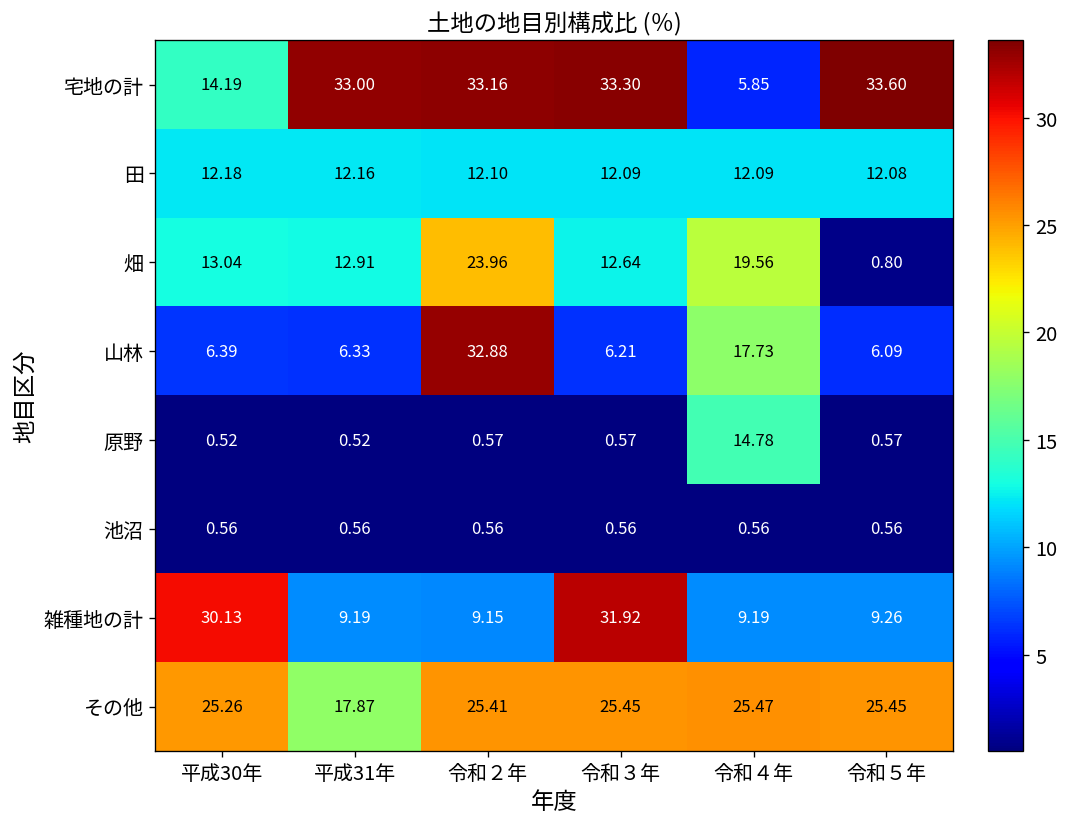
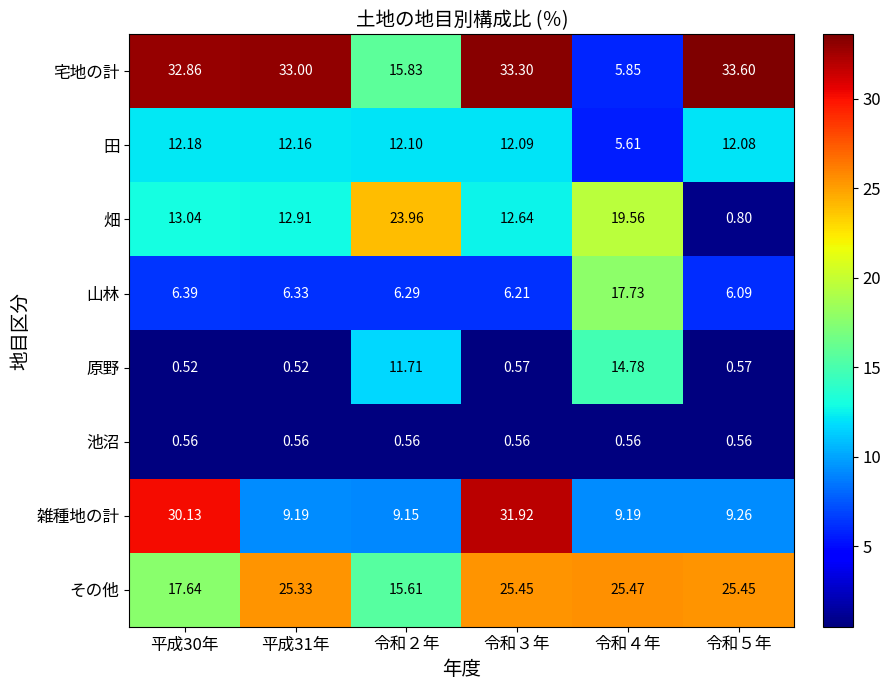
宅地の計, 平成30年: 14.19 -> 32.86
宅地の計, 令和２年: 33.16 -> 15.83
田, 令和４年: 12.09 -> 5.61
山林, 令和２年: 32.88 -> 6.29
原野, 令和２年: 0.57 -> 11.71
その他, 平成30年: 25.26 -> 17.64
その他, 平成31年: 17.87 -> 25.33
その他, 令和２年: 25.41 -> 15.61
